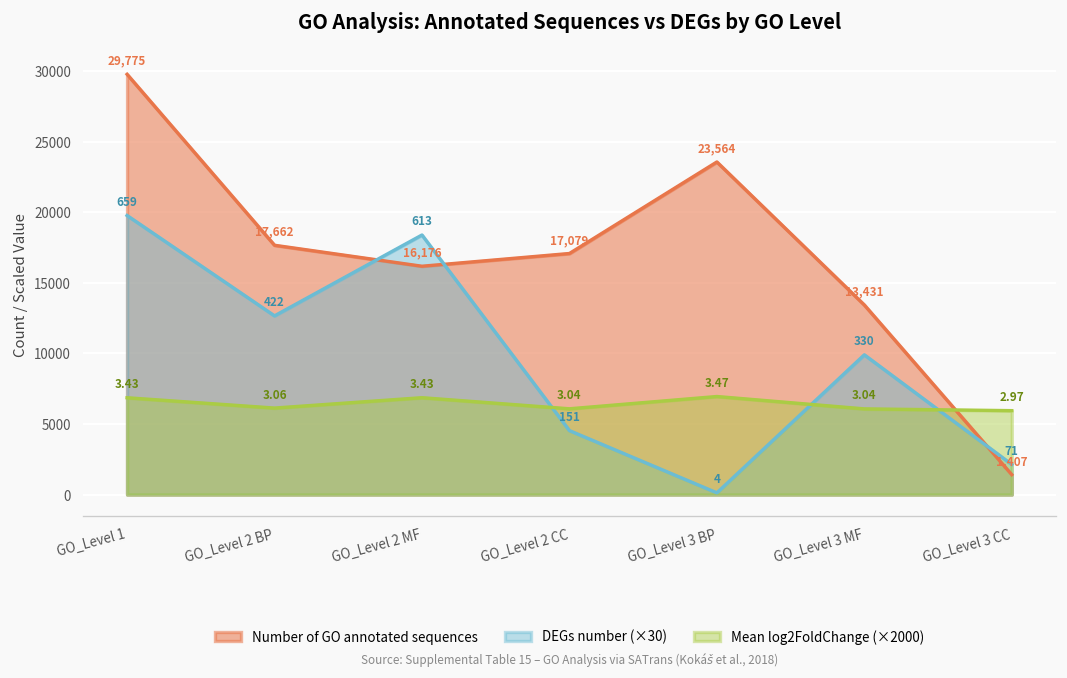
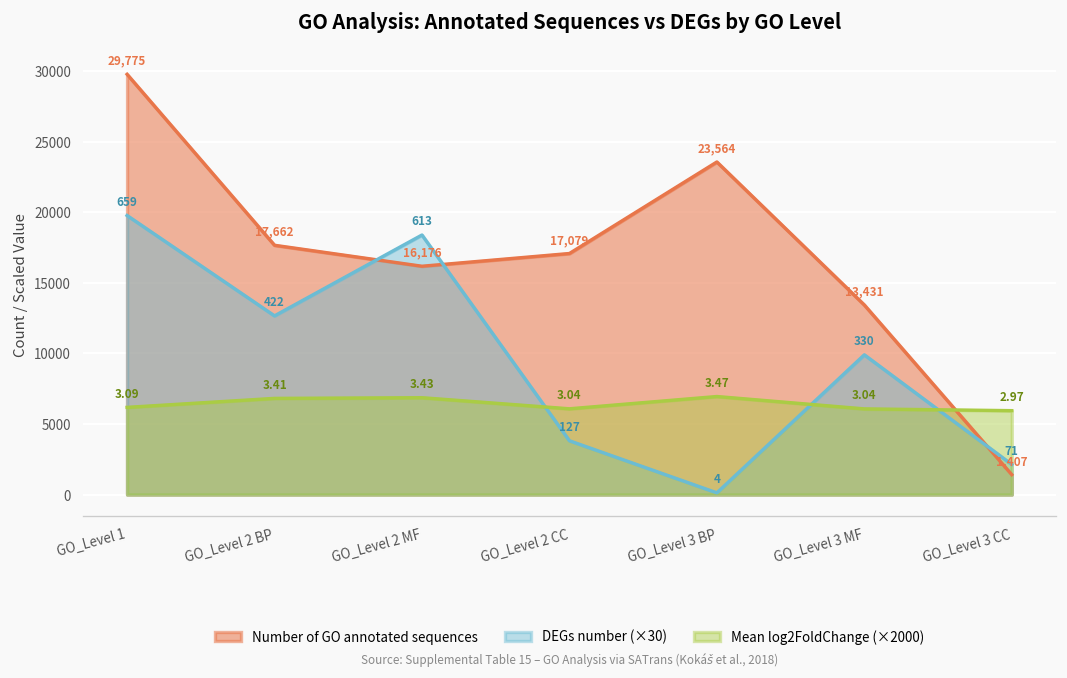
Mean log2FoldChange (×2000), GO_Level 1: 3.43 -> 3.09
Mean log2FoldChange (×2000), GO_Level 2 BP: 3.06 -> 3.41
DEGs number (×30), GO_Level 2 CC: 151 -> 127
